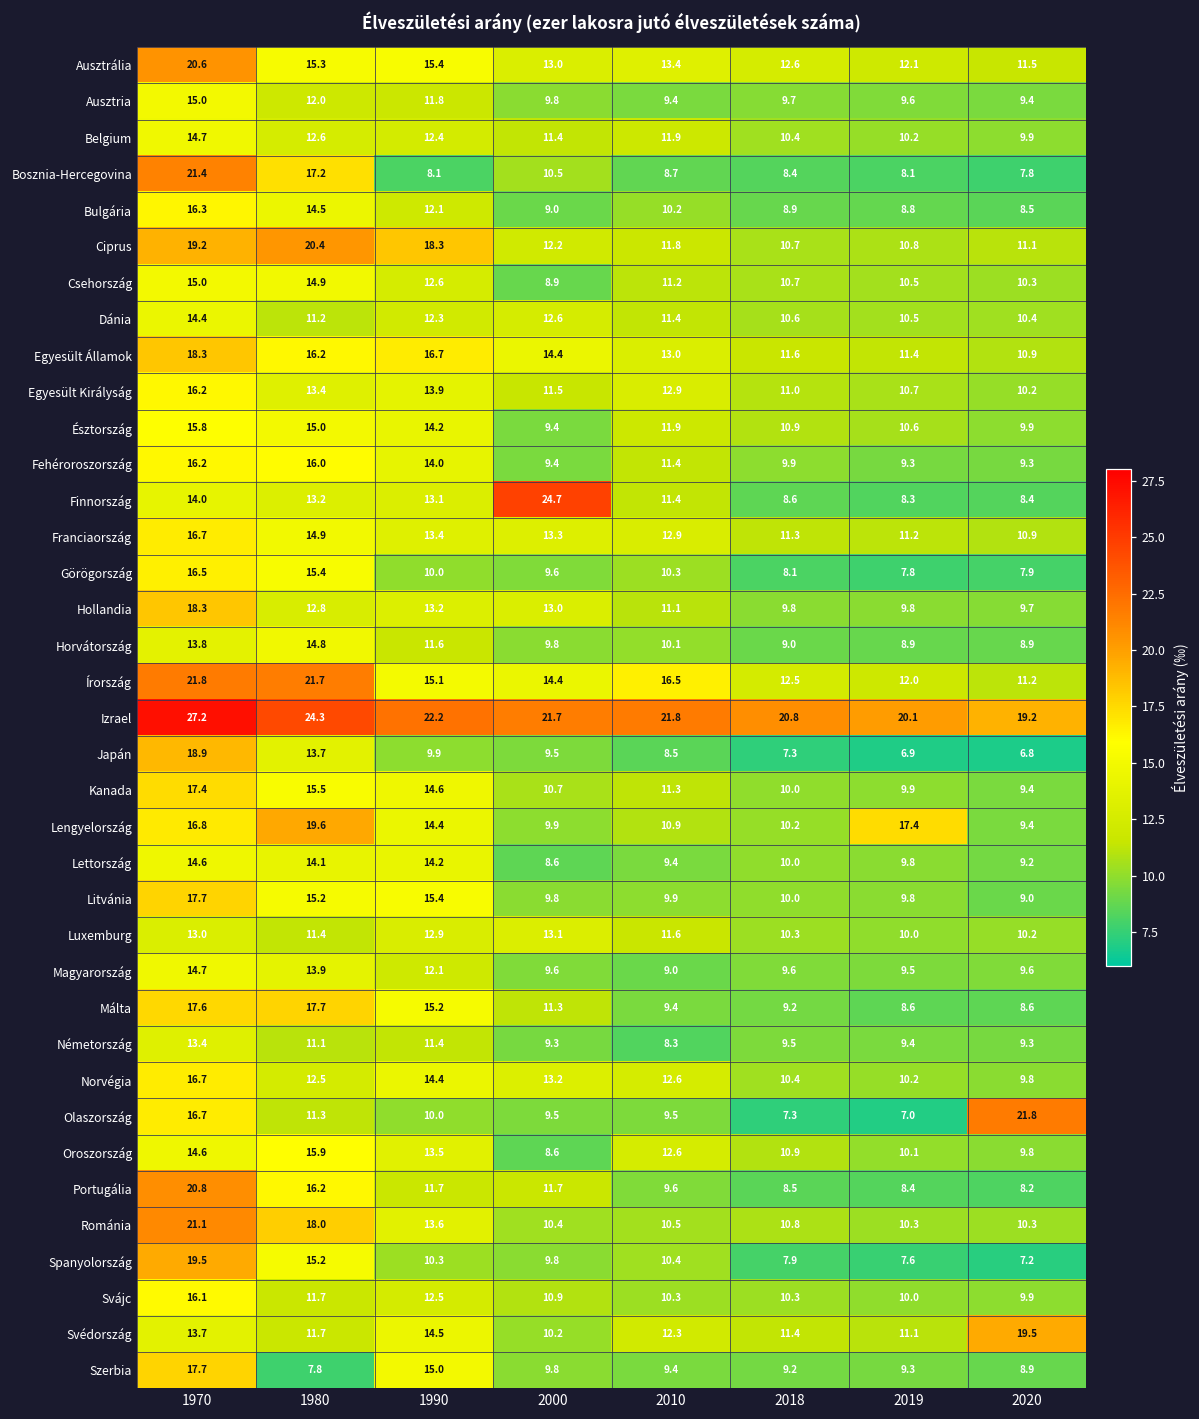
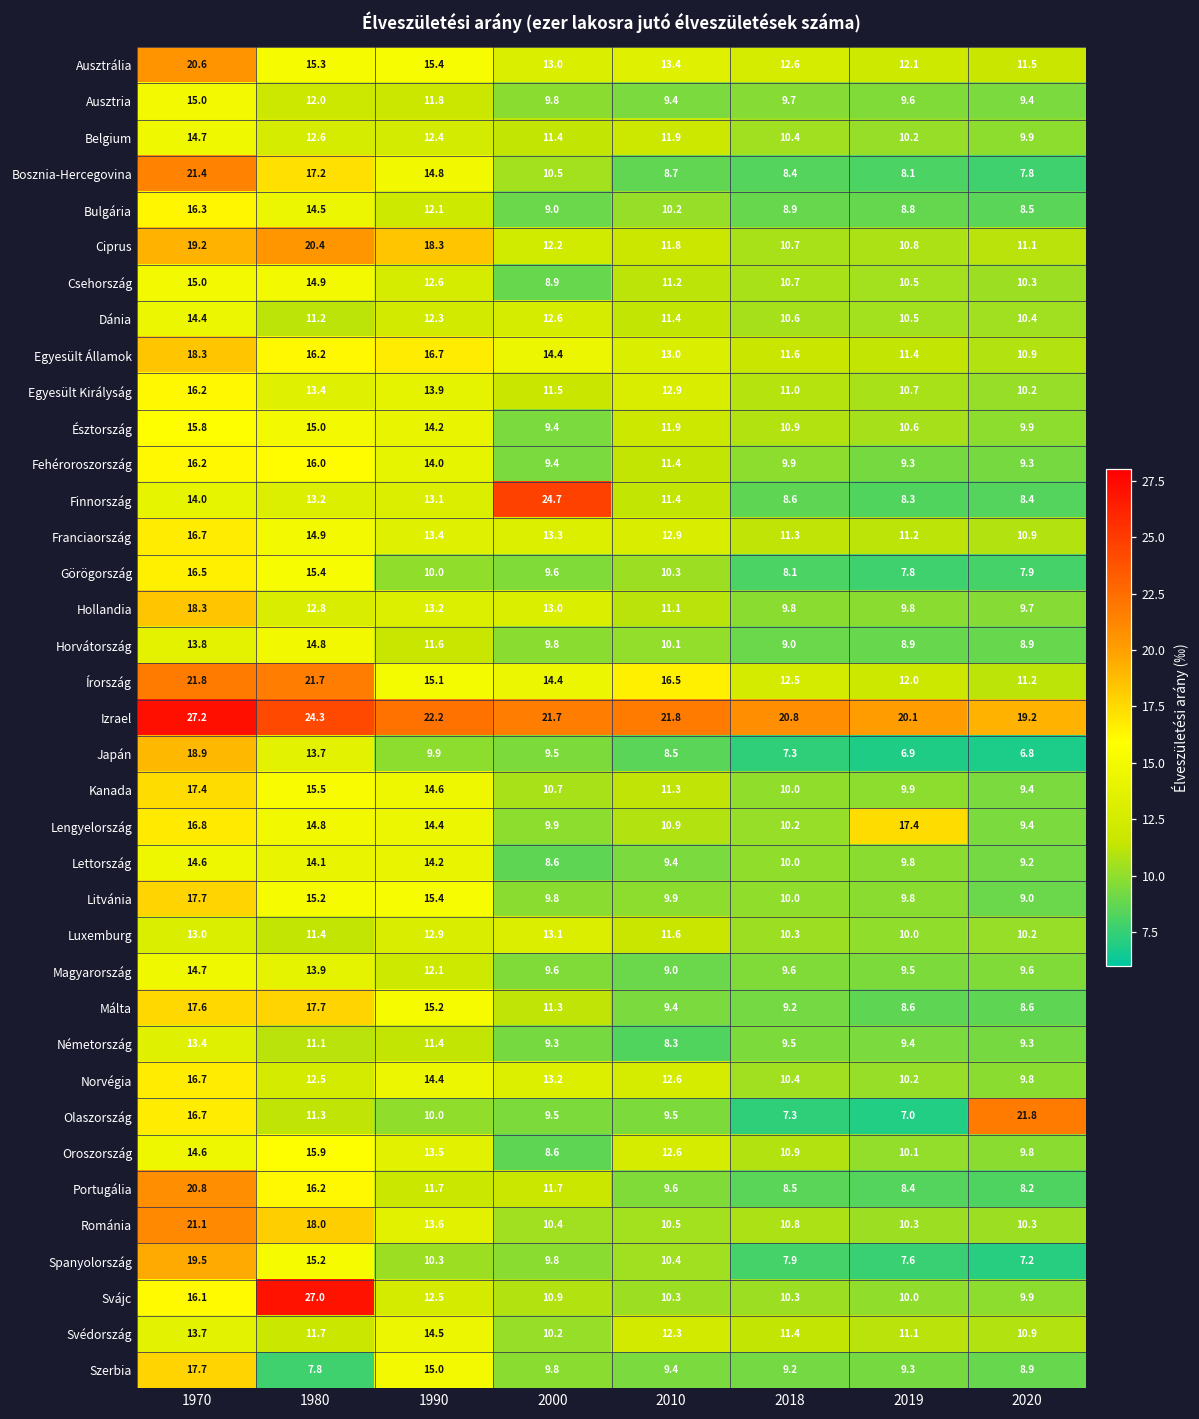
Bosznia-Hercegovina, 1990: 8.1 -> 14.8
Lengyelország, 1980: 19.6 -> 14.8
Svájc, 1980: 11.7 -> 27.0
Svédország, 2020: 19.5 -> 10.9
